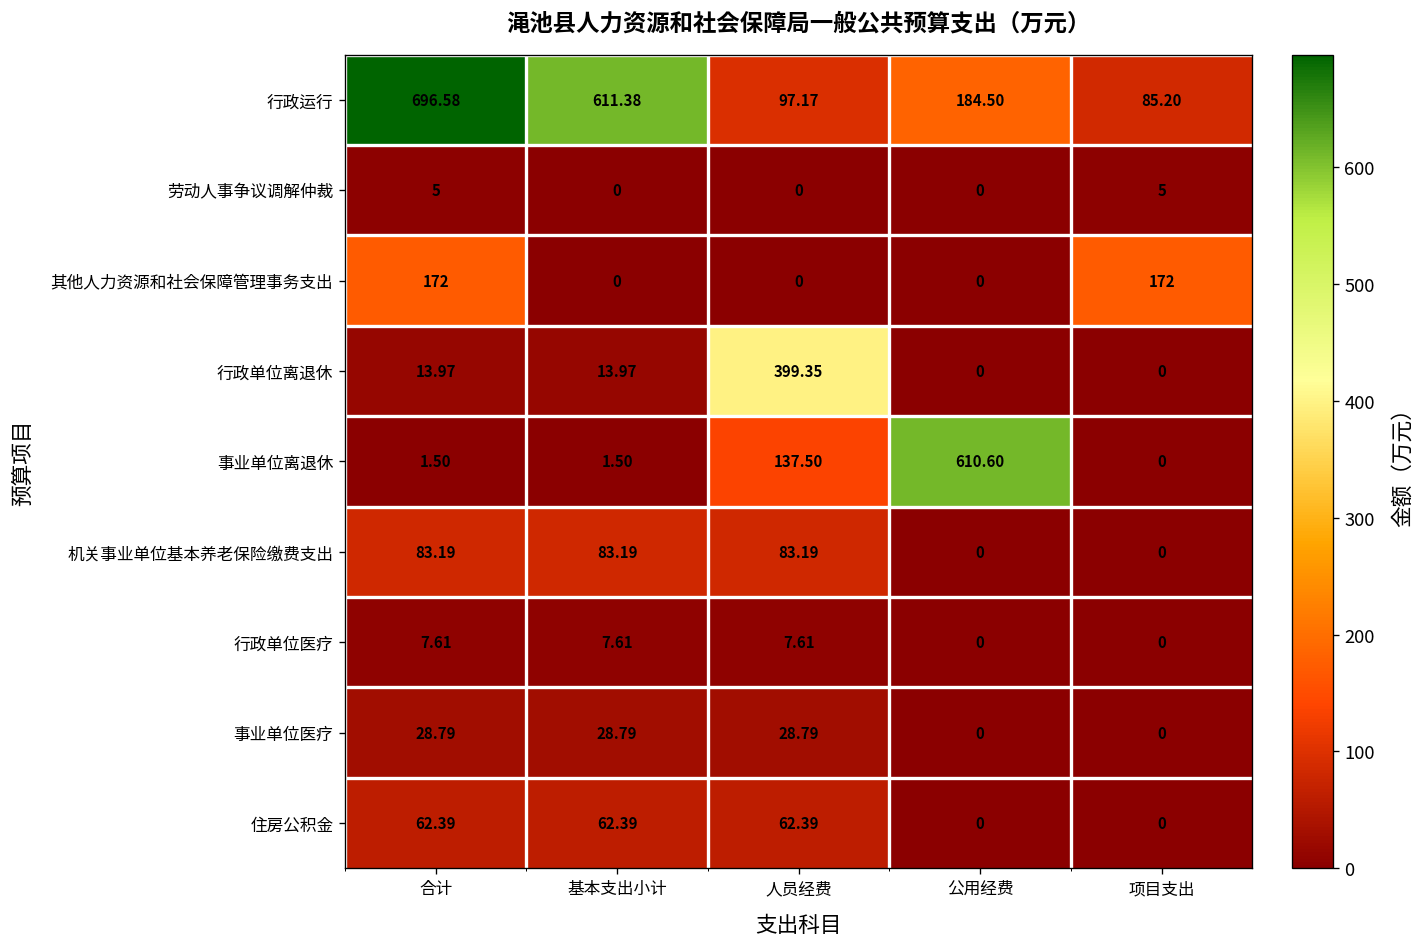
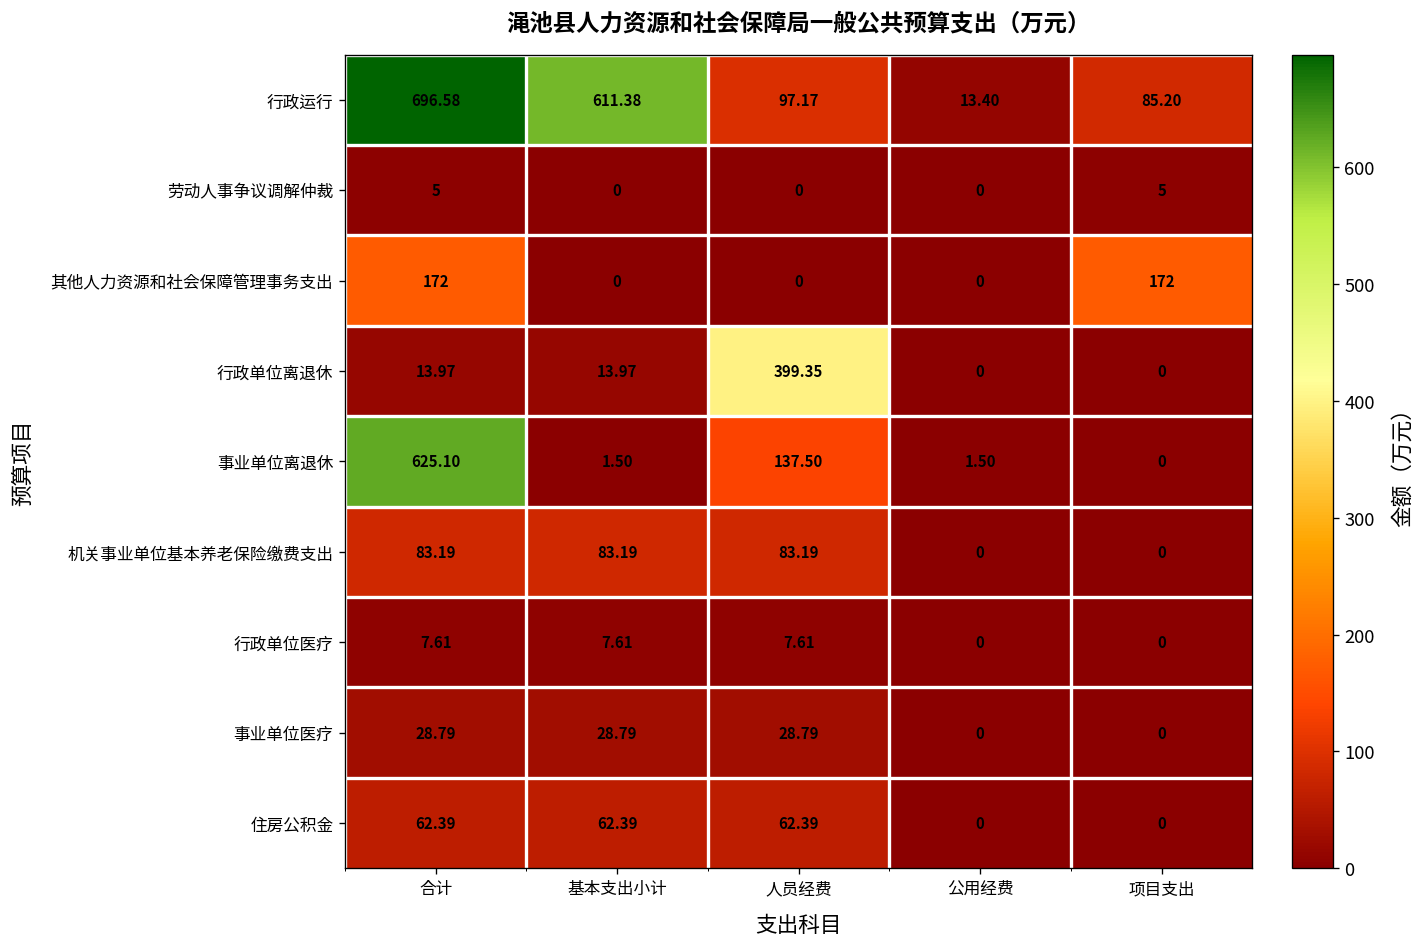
行政运行, 公用经费: 184.50 -> 13.40
事业单位离退休, 合计: 1.50 -> 625.10
事业单位离退休, 公用经费: 610.60 -> 1.50
